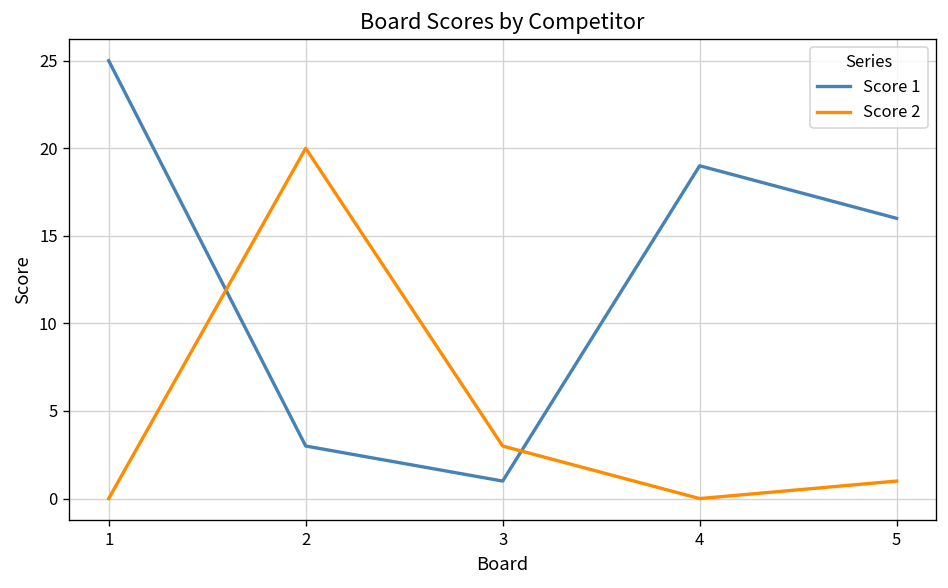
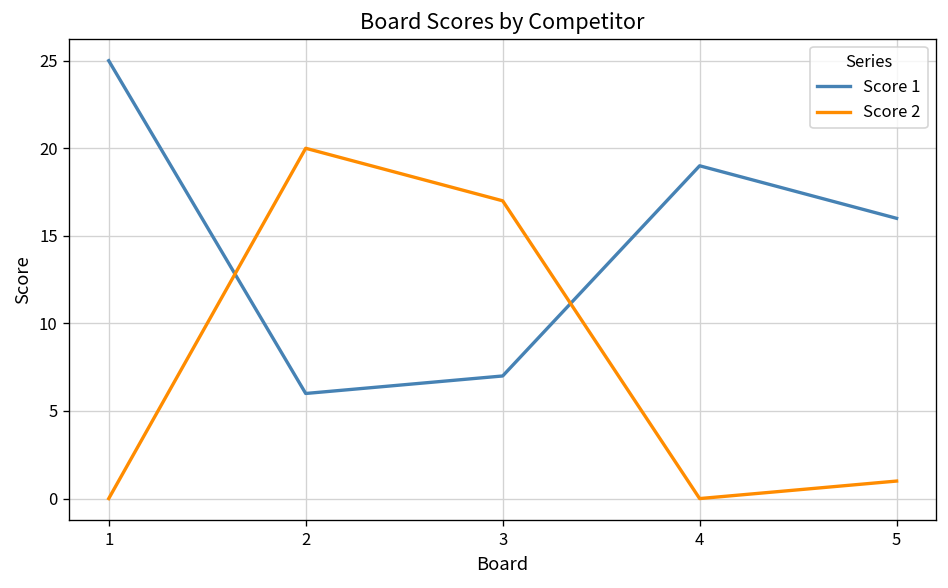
Score 1, 2: 3 -> 6
Score 1, 3: 1 -> 7
Score 2, 3: 3 -> 17
